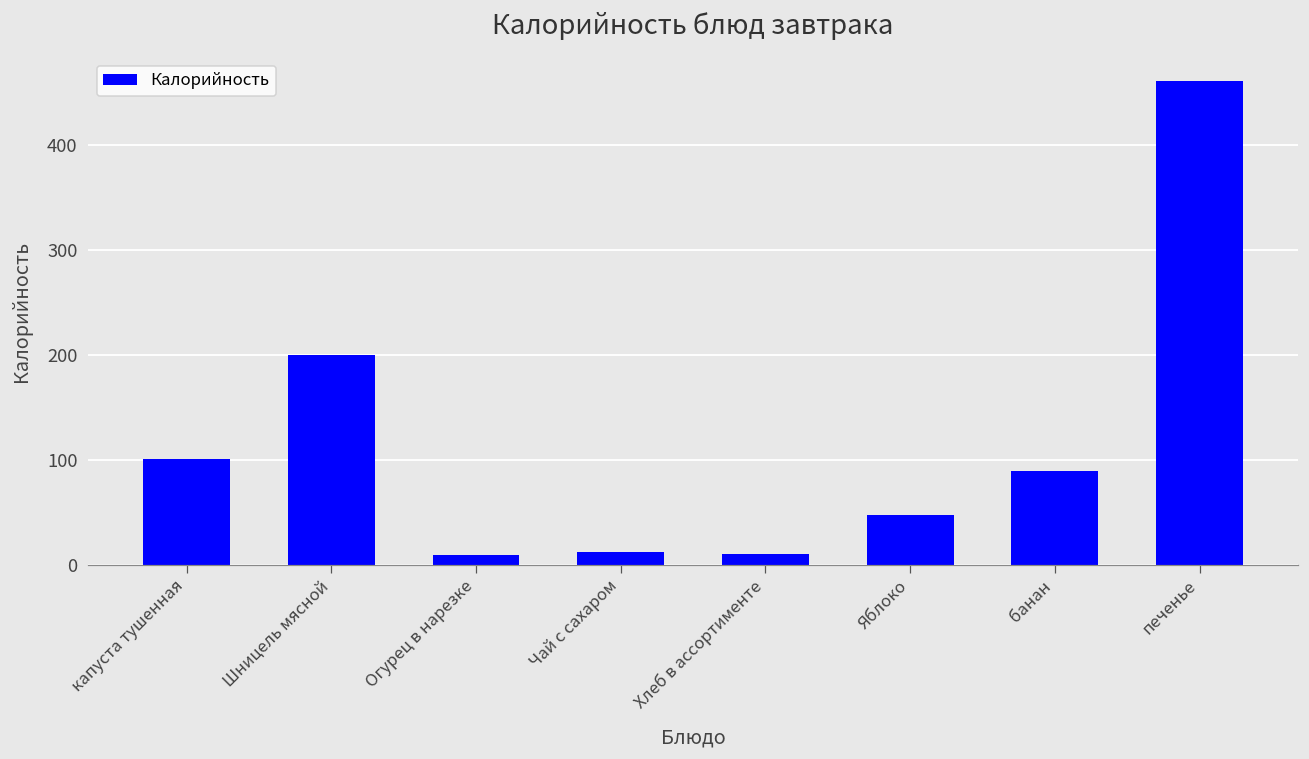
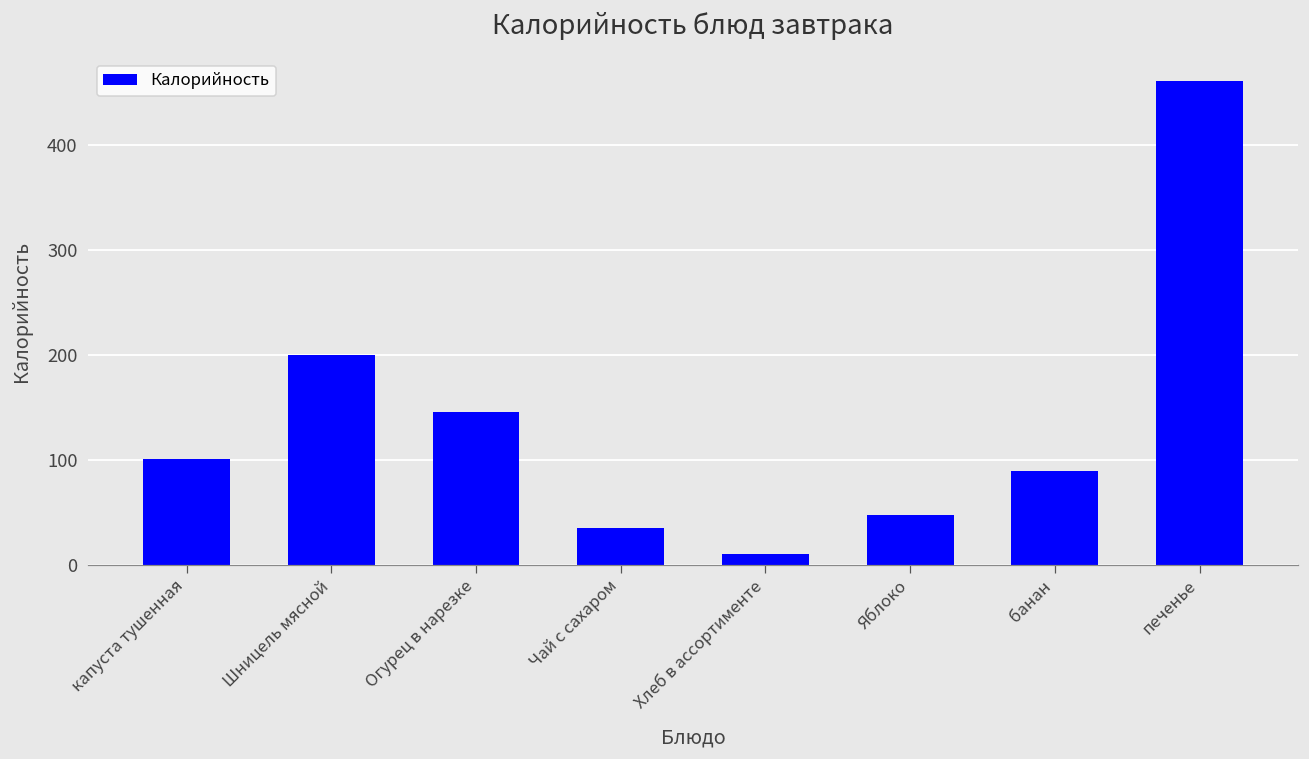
Огурец в нарезке: 10 -> 150
Чай с сахаром: 10 -> 40
